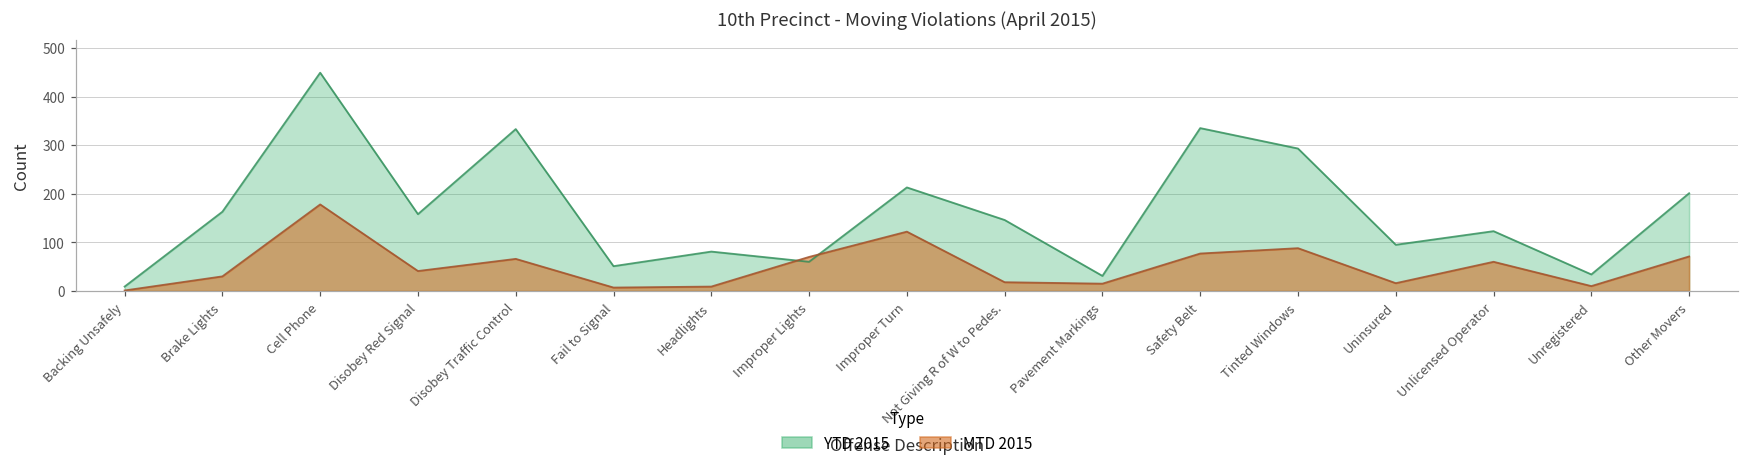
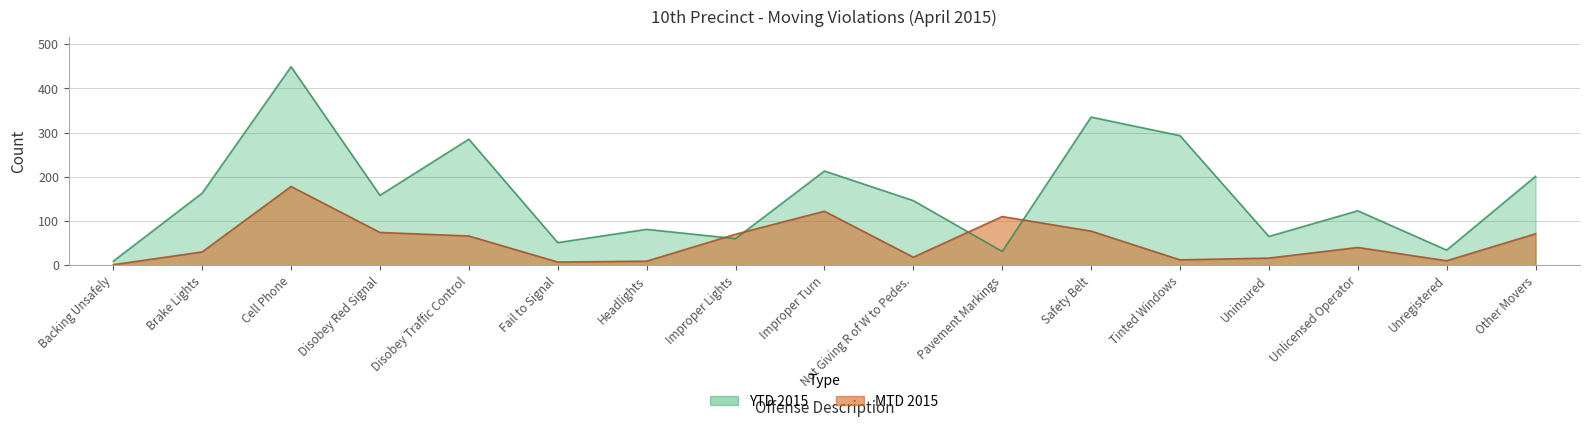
MTD 2015, Disobey Red Signal: 40 -> 70
YTD 2015, Disobey Traffic Control: 330 -> 290
MTD 2015, Pavement Markings: 20 -> 110
MTD 2015, Tinted Windows: 90 -> 10
YTD 2015, Uninsured: 100 -> 70
MTD 2015, Unlicensed Operator: 60 -> 40
